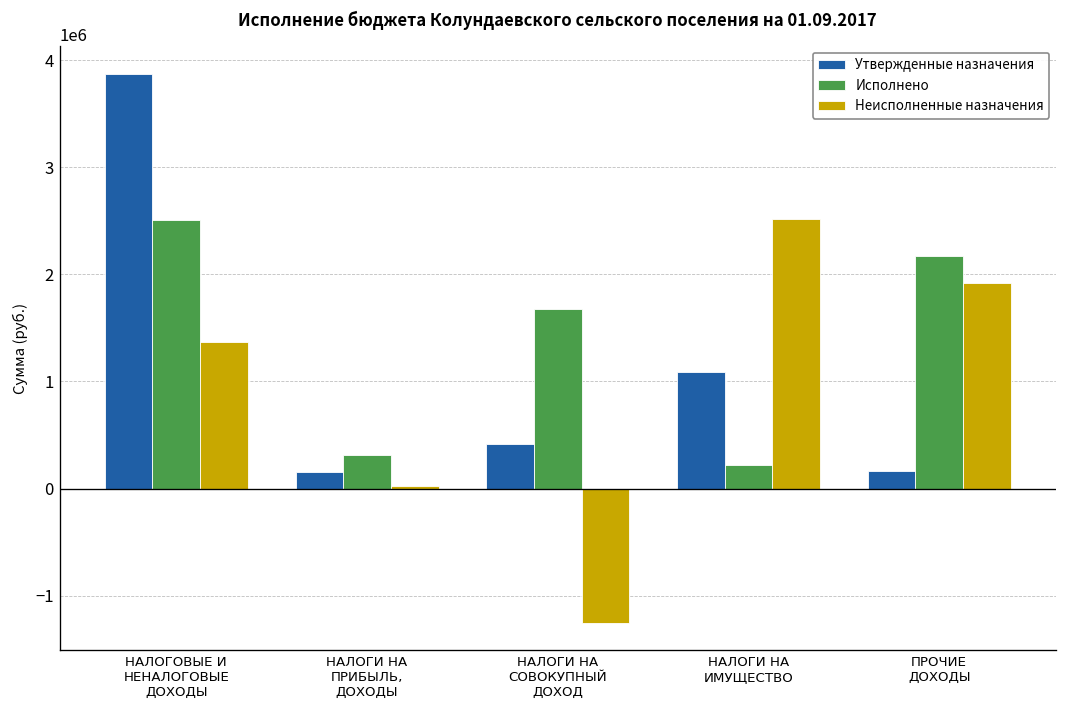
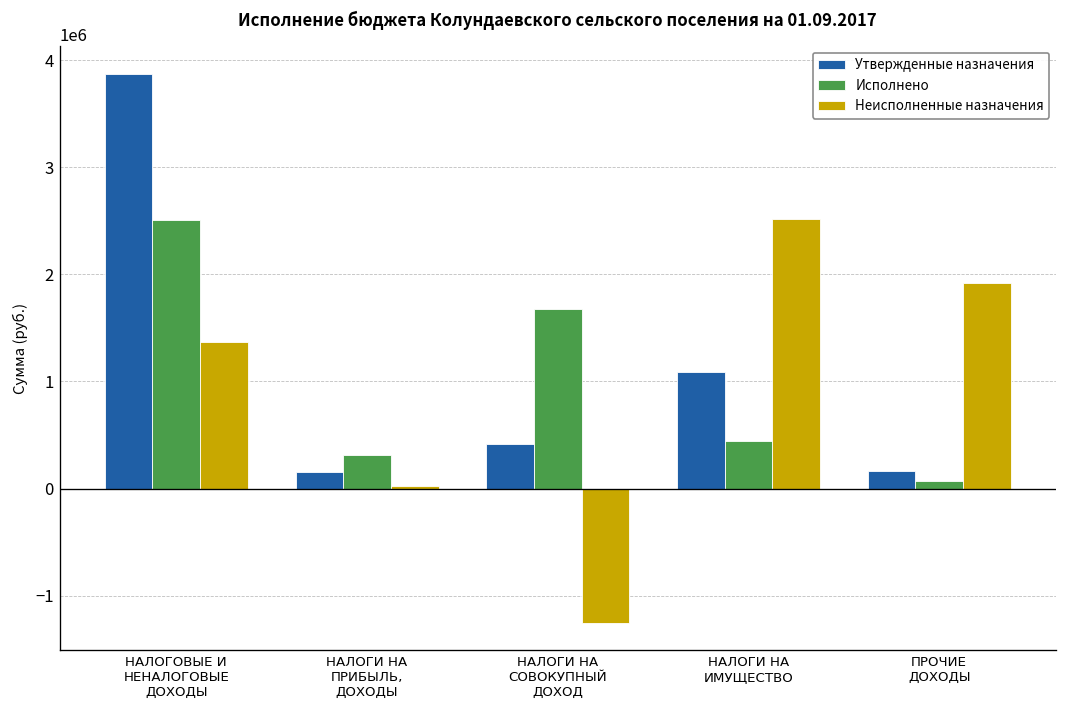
Исполнено, НАЛОГИ НА ИМУЩЕСТВО: 200000 -> 400000
Исполнено, ПРОЧИЕ ДОХОДЫ: 2200000 -> 100000
